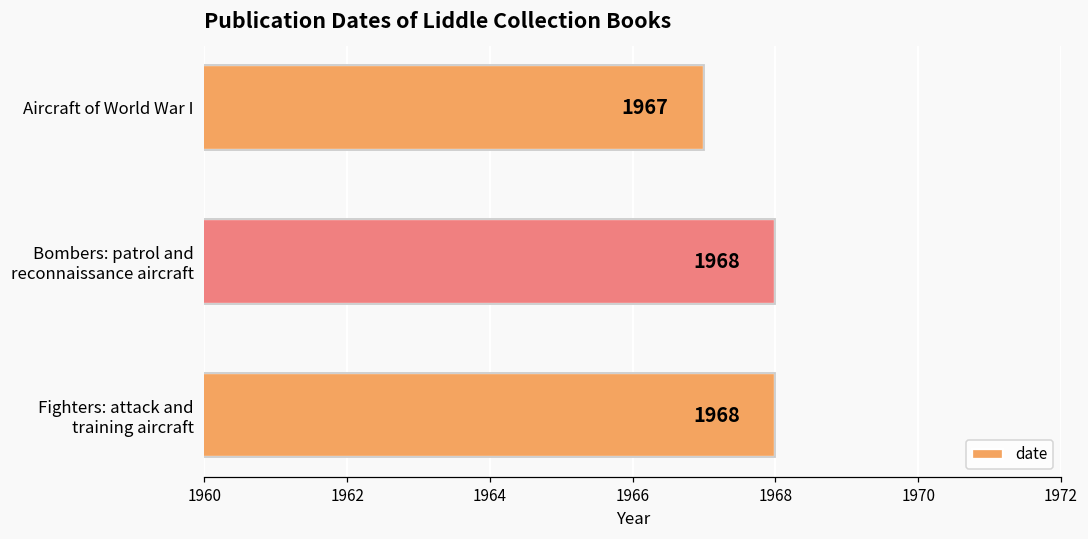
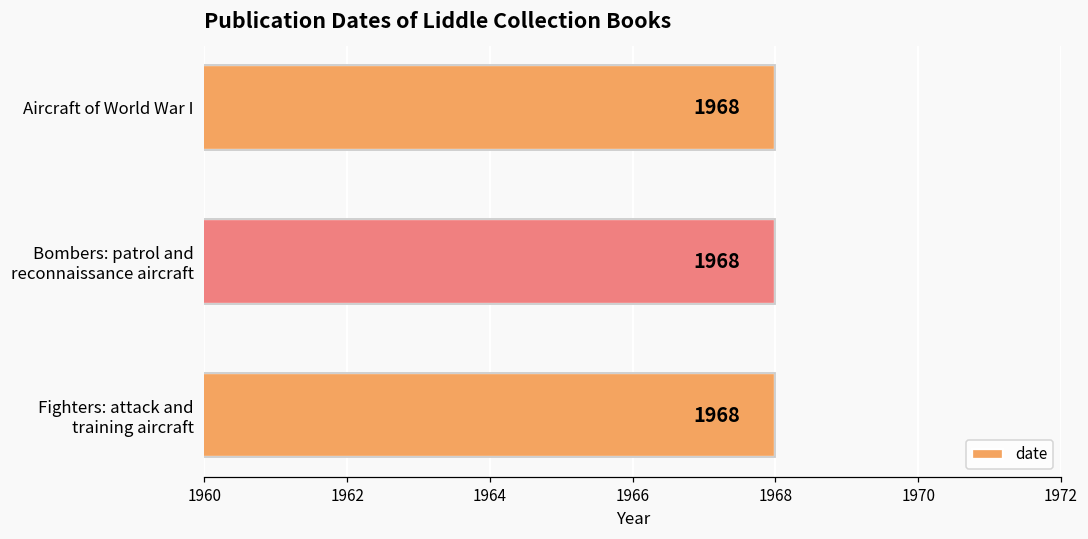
Aircraft of World War I: 1967 -> 1968
